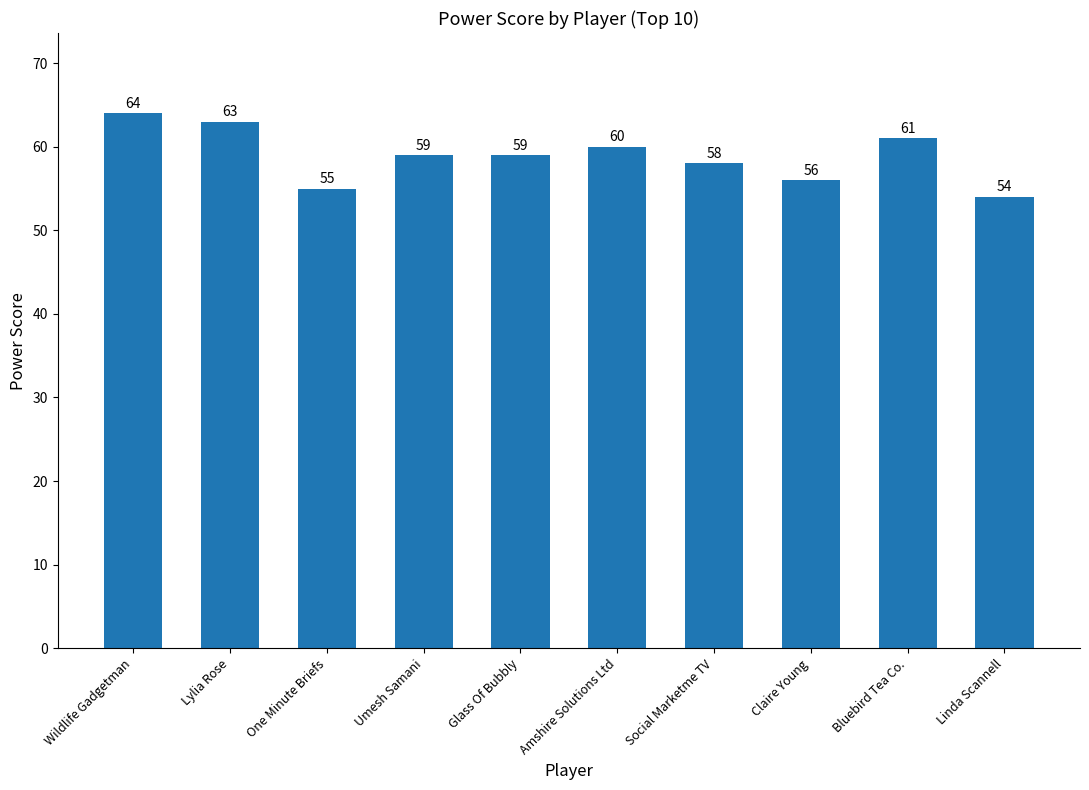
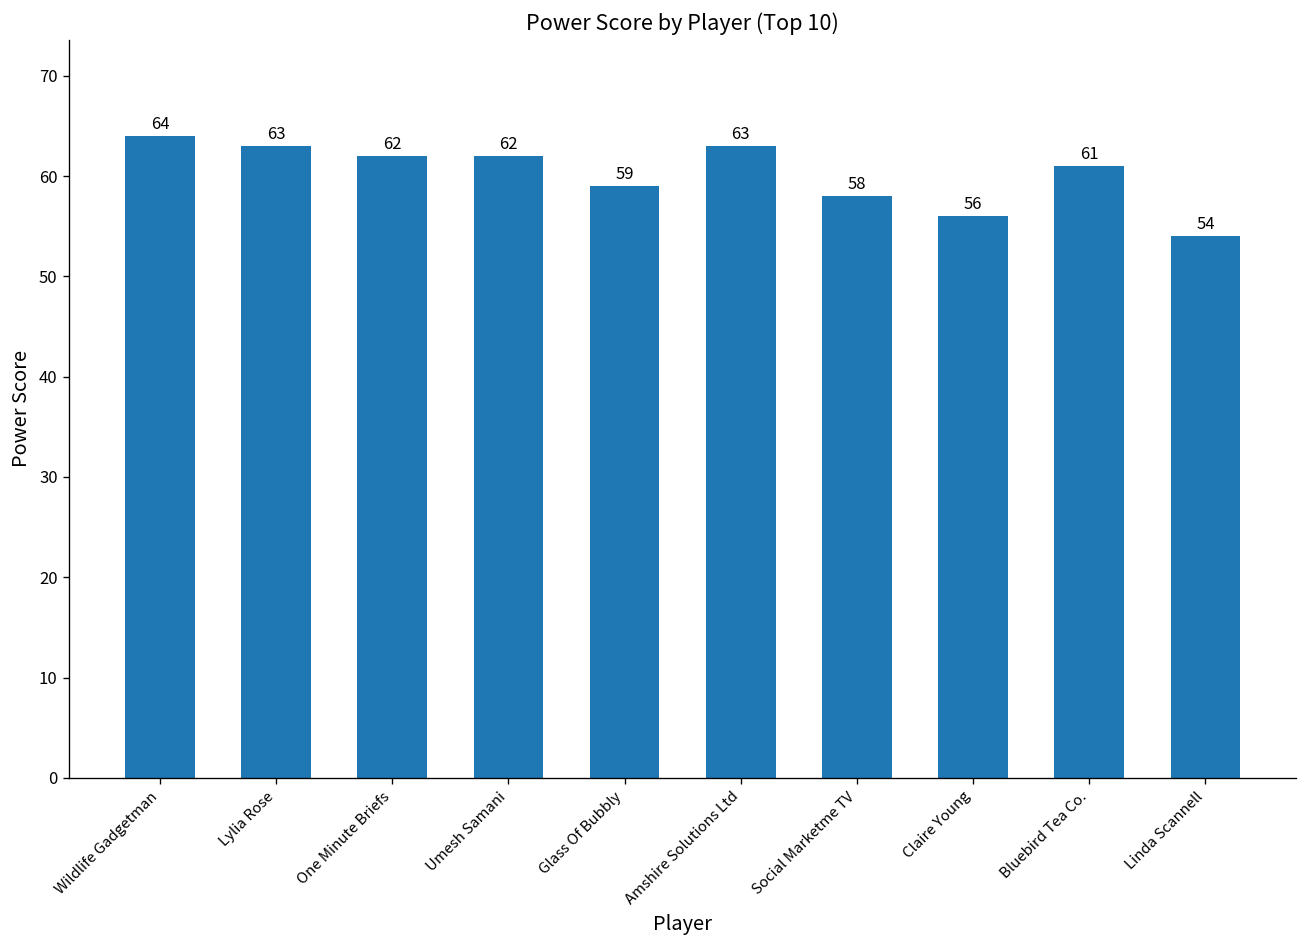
One Minute Briefs: 55 -> 62
Umesh Samani: 59 -> 62
Amshire Solutions Ltd: 60 -> 63
